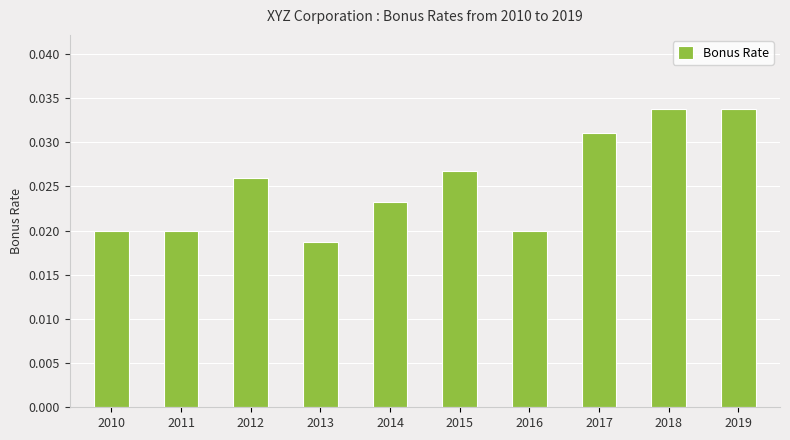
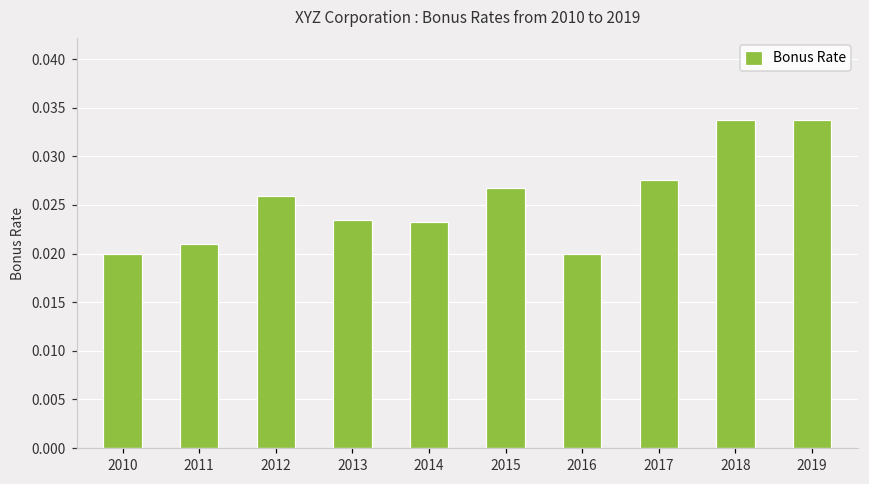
2011: 0.020 -> 0.021
2013: 0.019 -> 0.023
2017: 0.031 -> 0.028
